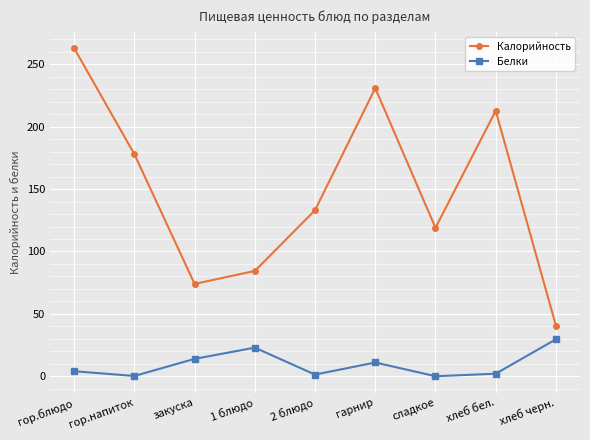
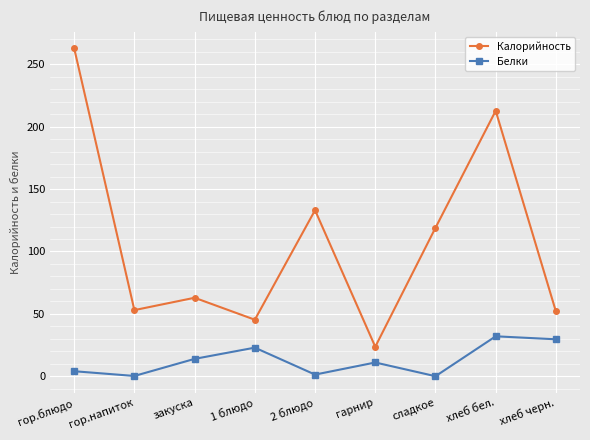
Калорийность, гор.напиток: 178 -> 53
Калорийность, закуска: 74 -> 63
Калорийность, 1 блюдо: 84 -> 45
Калорийность, гарнир: 231 -> 24
Белки, хлеб бел.: 2 -> 32
Калорийность, хлеб черн.: 41 -> 52
